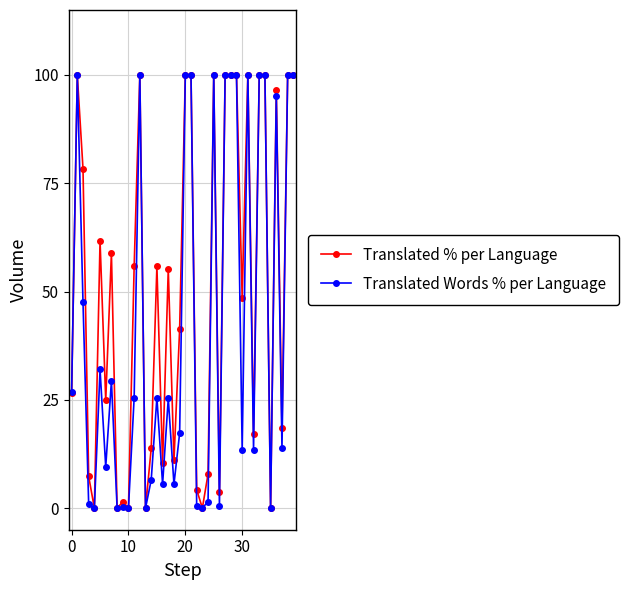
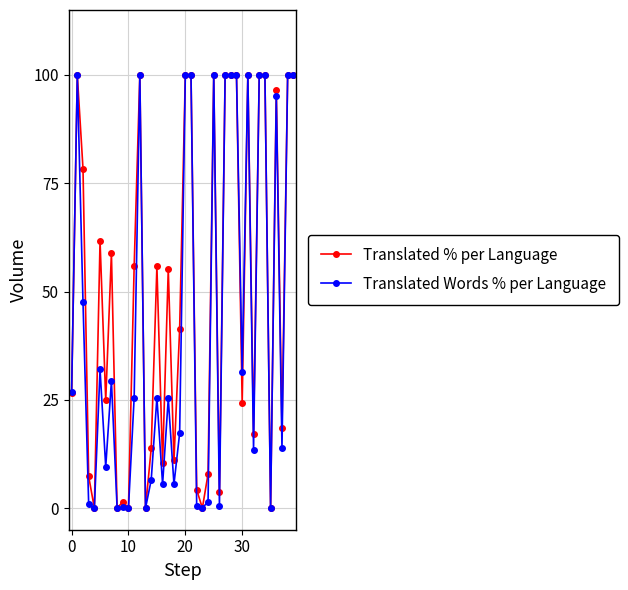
Translated % per Language, 30: 49 -> 24
Translated Words % per Language, 30: 14 -> 31
